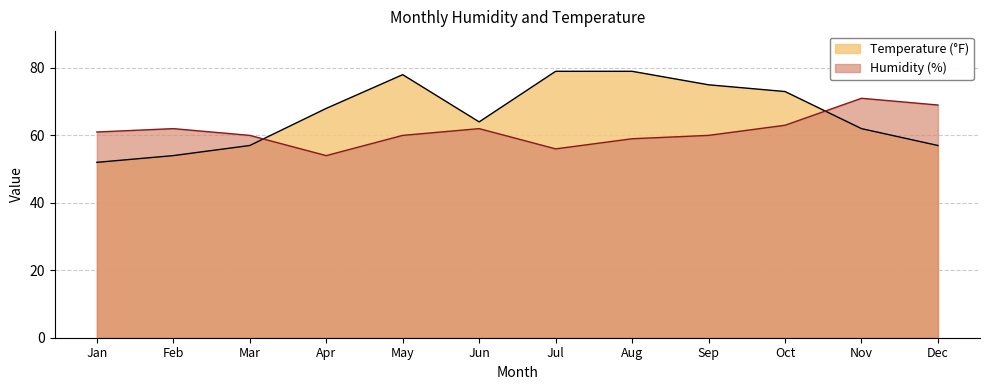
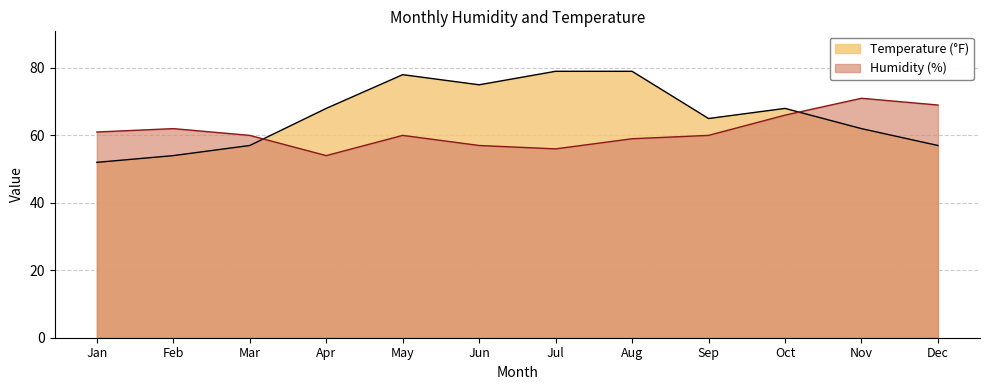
Temperature (°F), Jun: 64 -> 75
Humidity (%), Jun: 62 -> 57
Temperature (°F), Sep: 75 -> 65
Temperature (°F), Oct: 73 -> 68
Humidity (%), Oct: 63 -> 66
